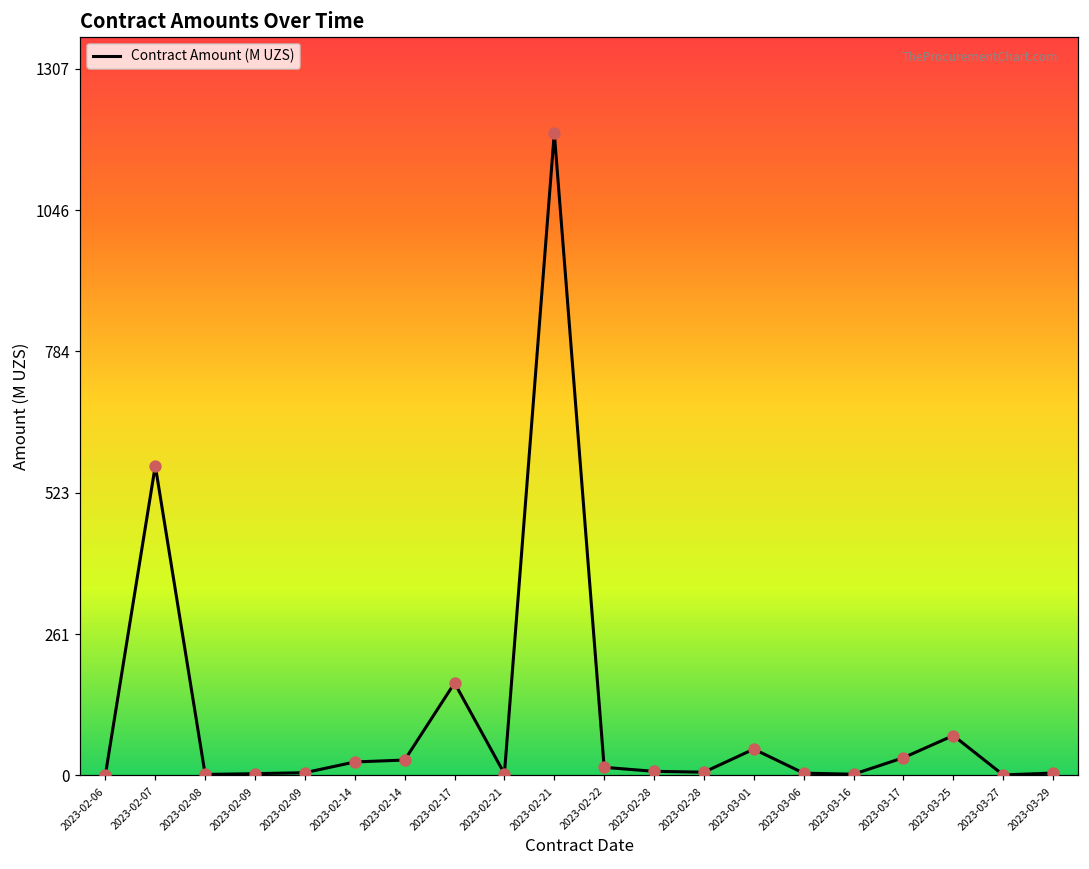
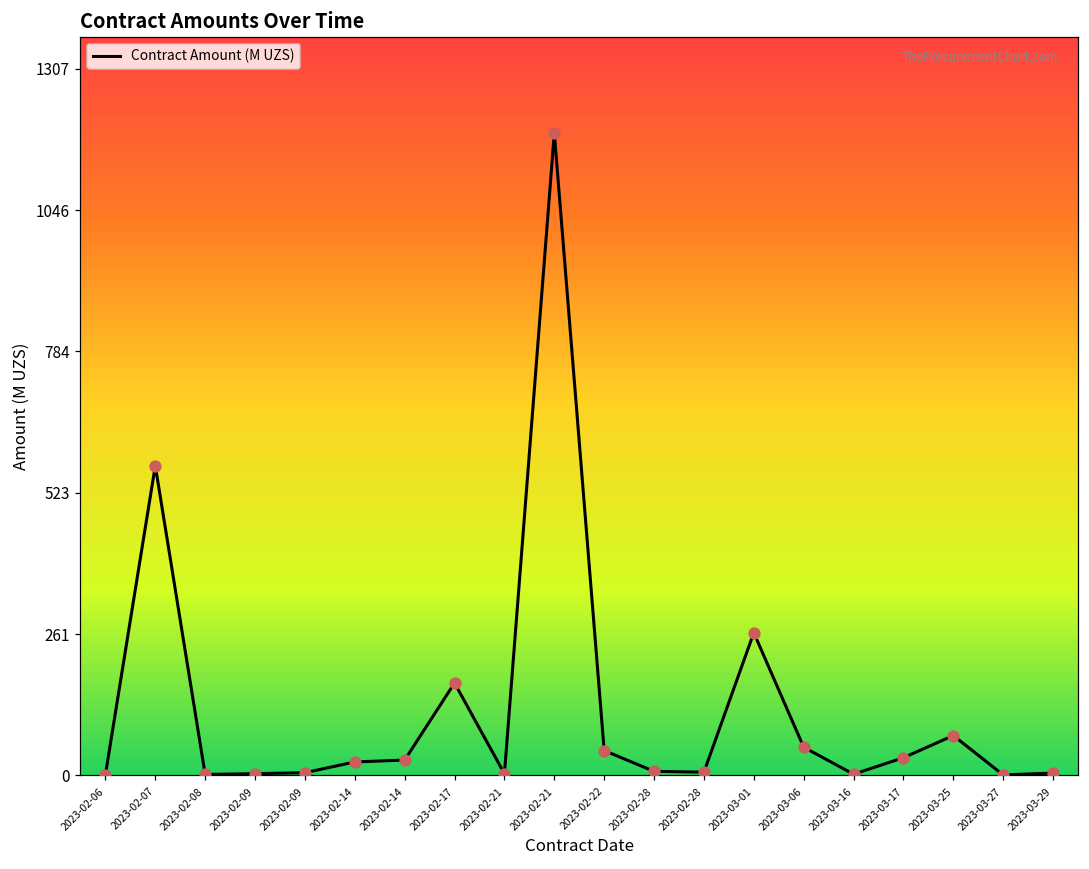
2023-02-22: 10 -> 50
2023-03-01: 50 -> 260
2023-03-06: 0 -> 50
